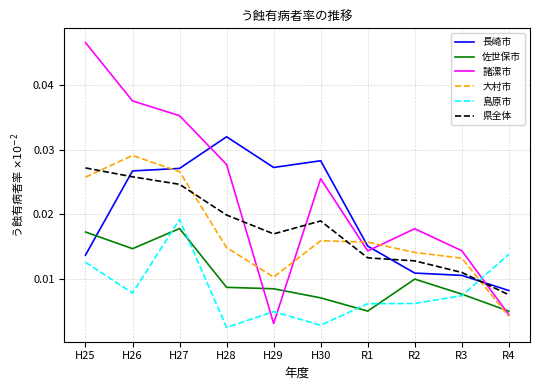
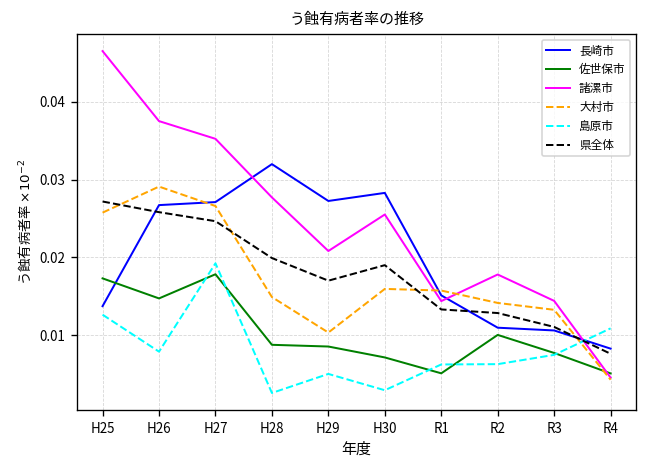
諸漯市, H29: 0.003 -> 0.021
島原市, R4: 0.014 -> 0.011
